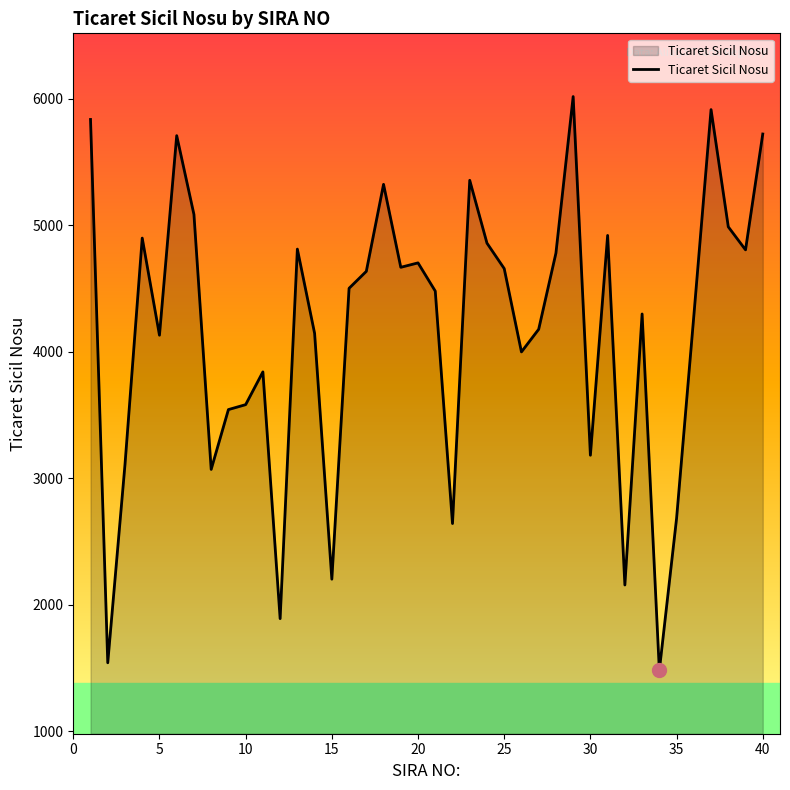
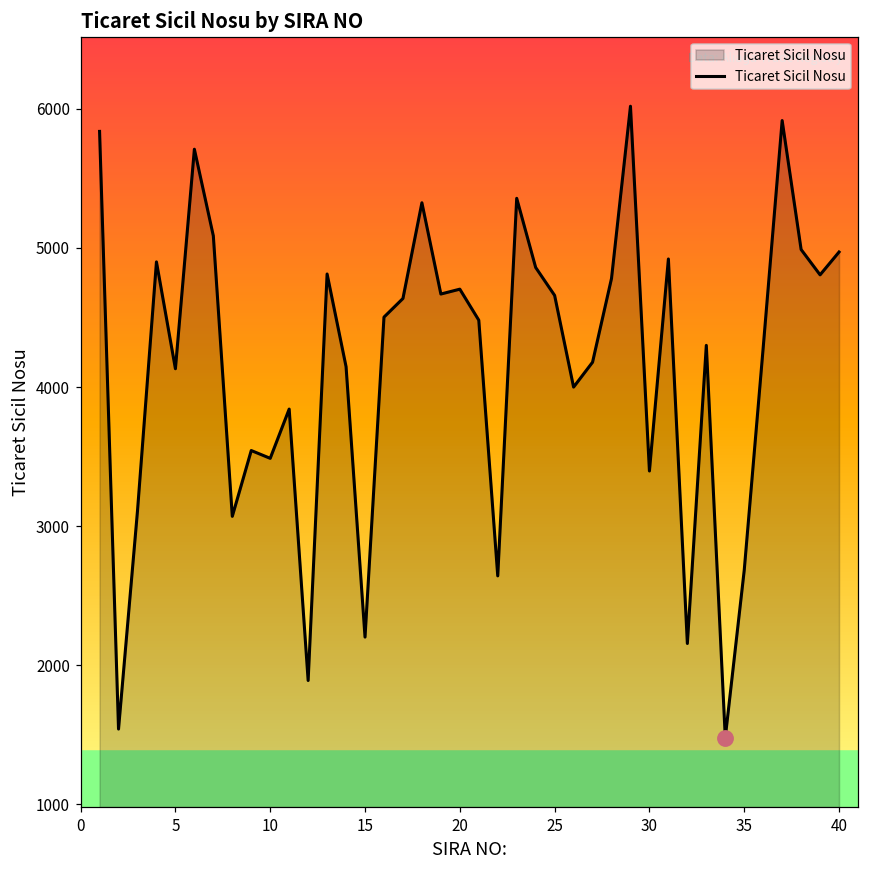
Ticaret Sicil Nosu, 10: 3580 -> 3490
Ticaret Sicil Nosu, 30: 3180 -> 3400
Ticaret Sicil Nosu, 40: 5720 -> 4970
